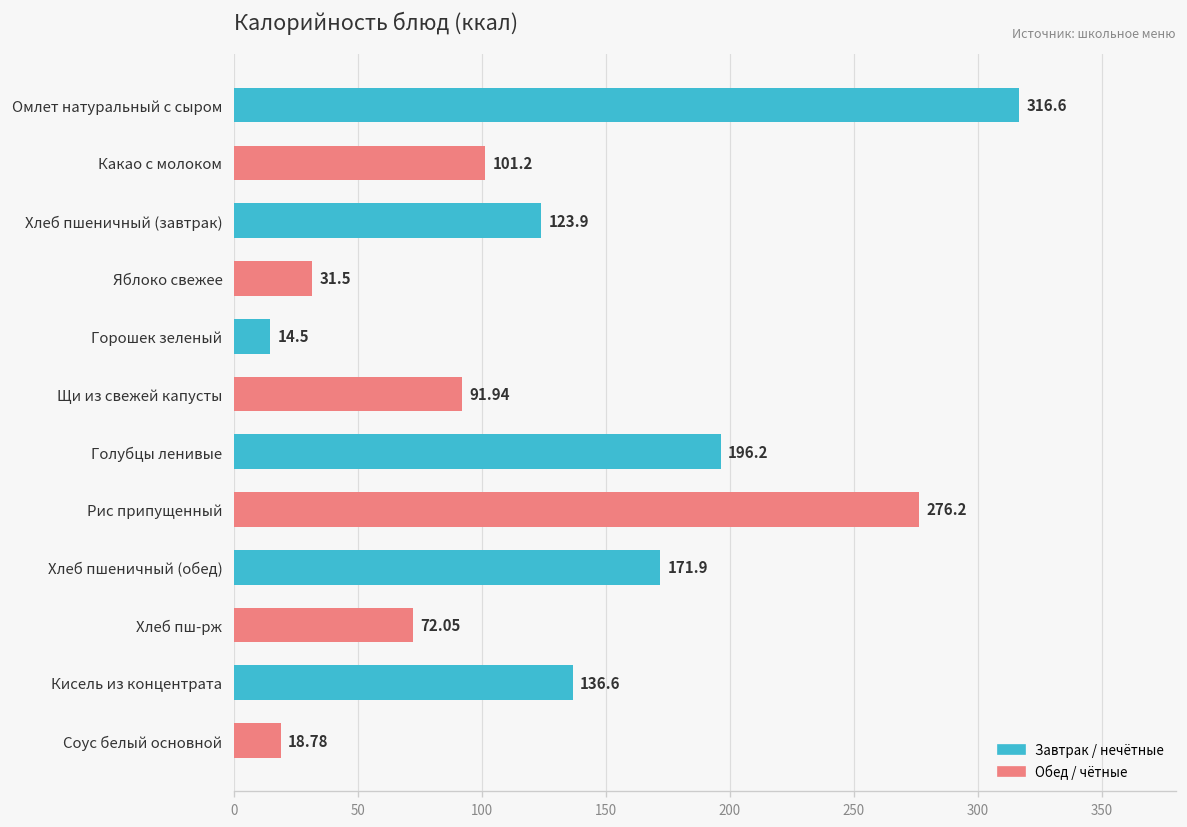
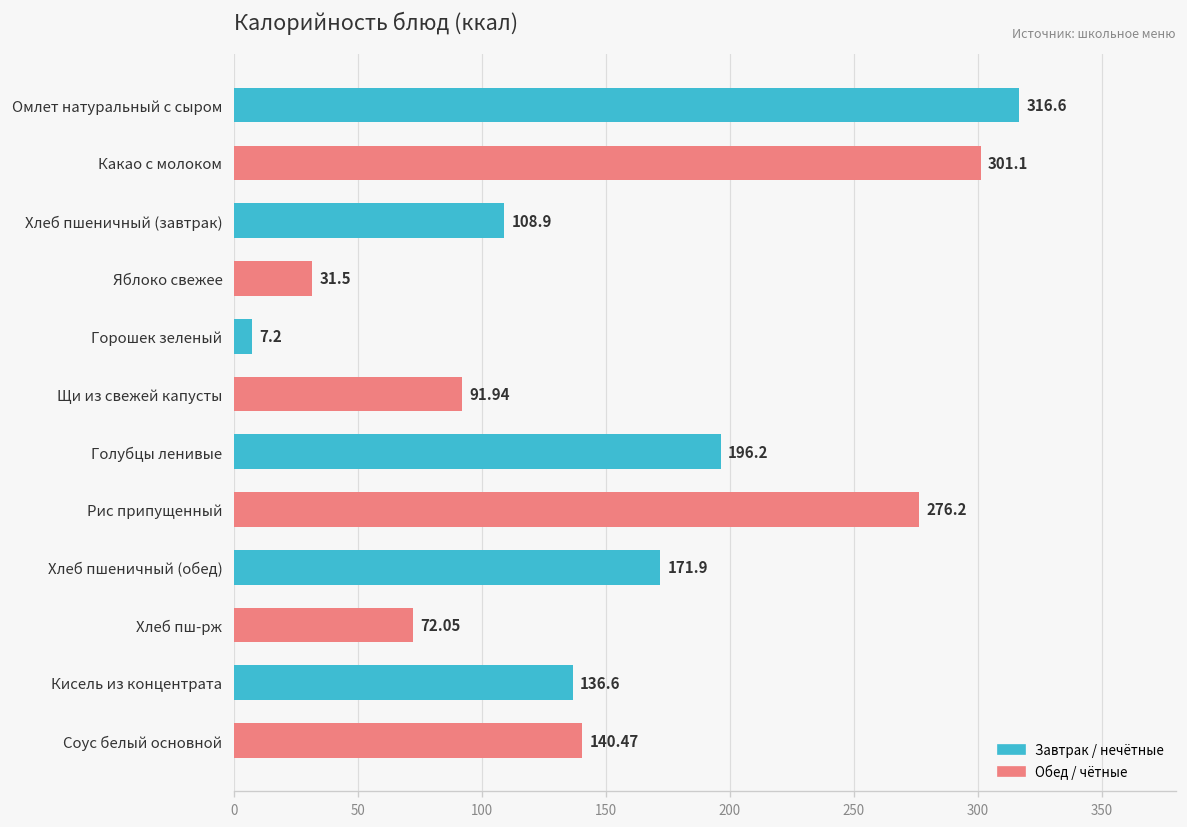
Какао с молоком: 101.2 -> 301.1
Хлеб пшеничный (завтрак): 123.9 -> 108.9
Горошек зеленый: 14.5 -> 7.2
Соус белый основной: 18.78 -> 140.47
